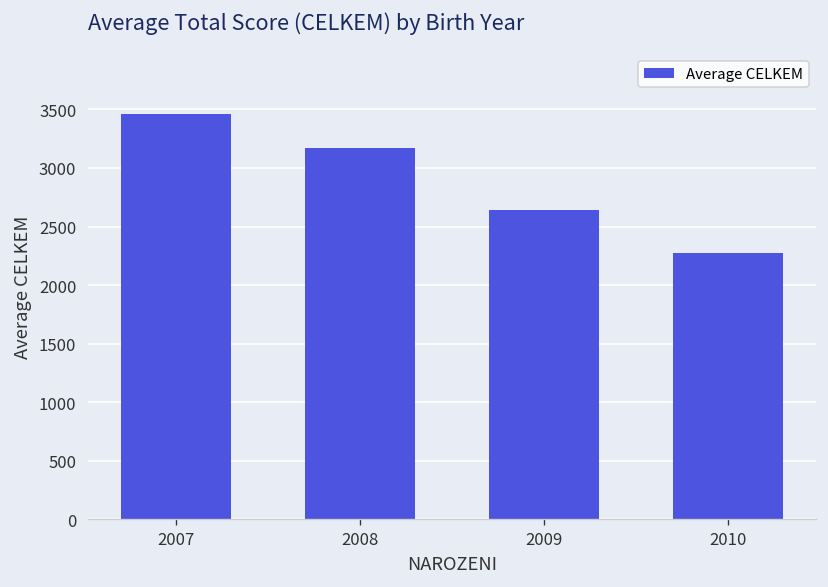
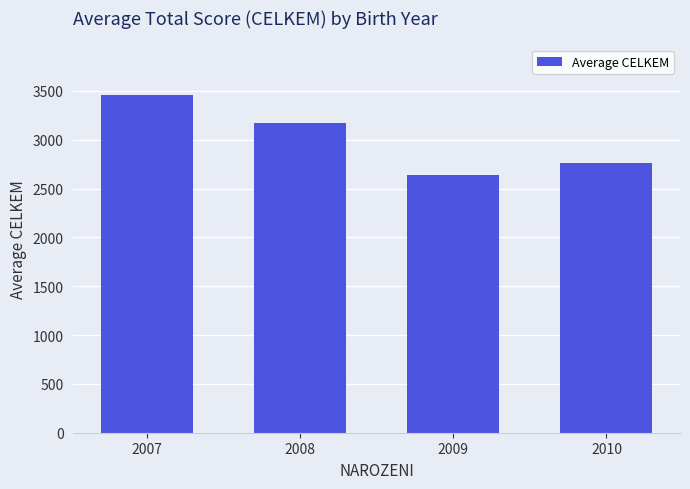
2010: 2300 -> 2800
